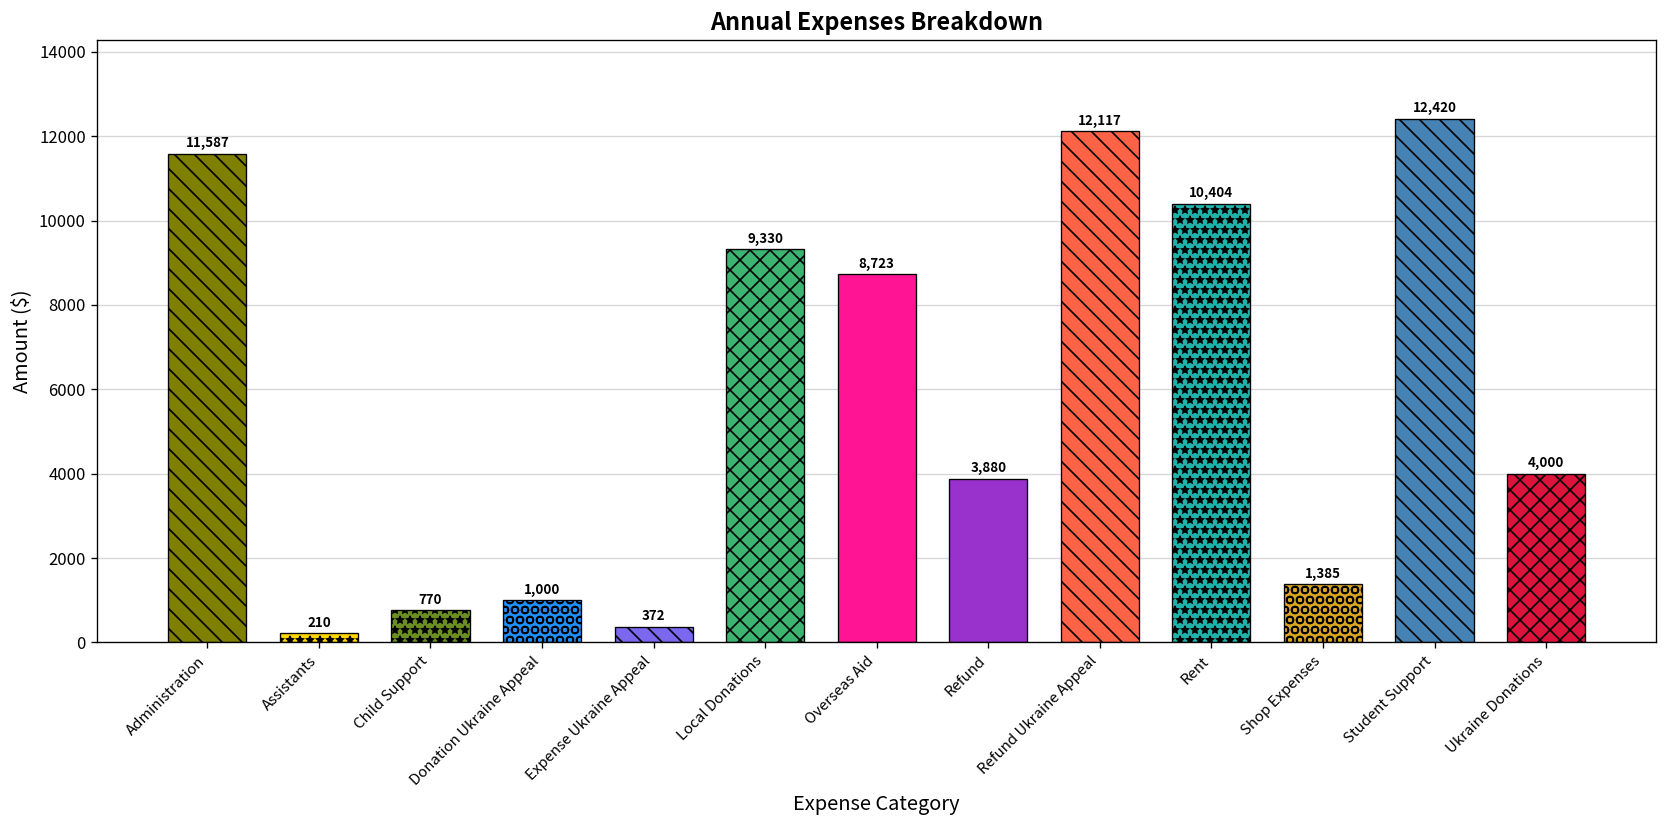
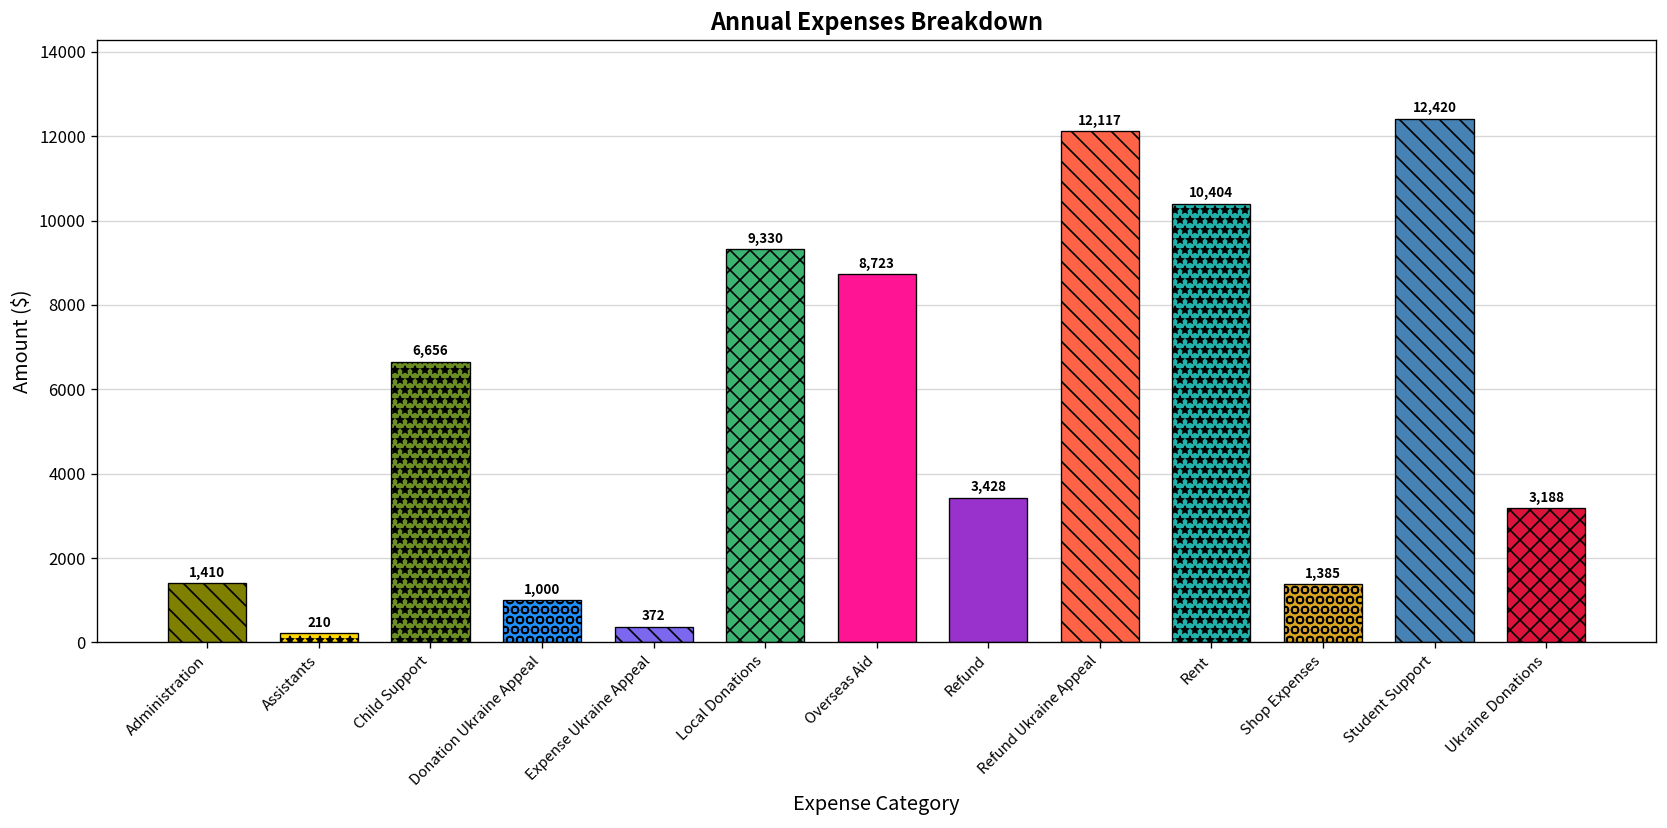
Administration: 11,587 -> 1,410
Child Support: 770 -> 6,656
Refund: 3,880 -> 3,428
Ukraine Donations: 4,000 -> 3,188
